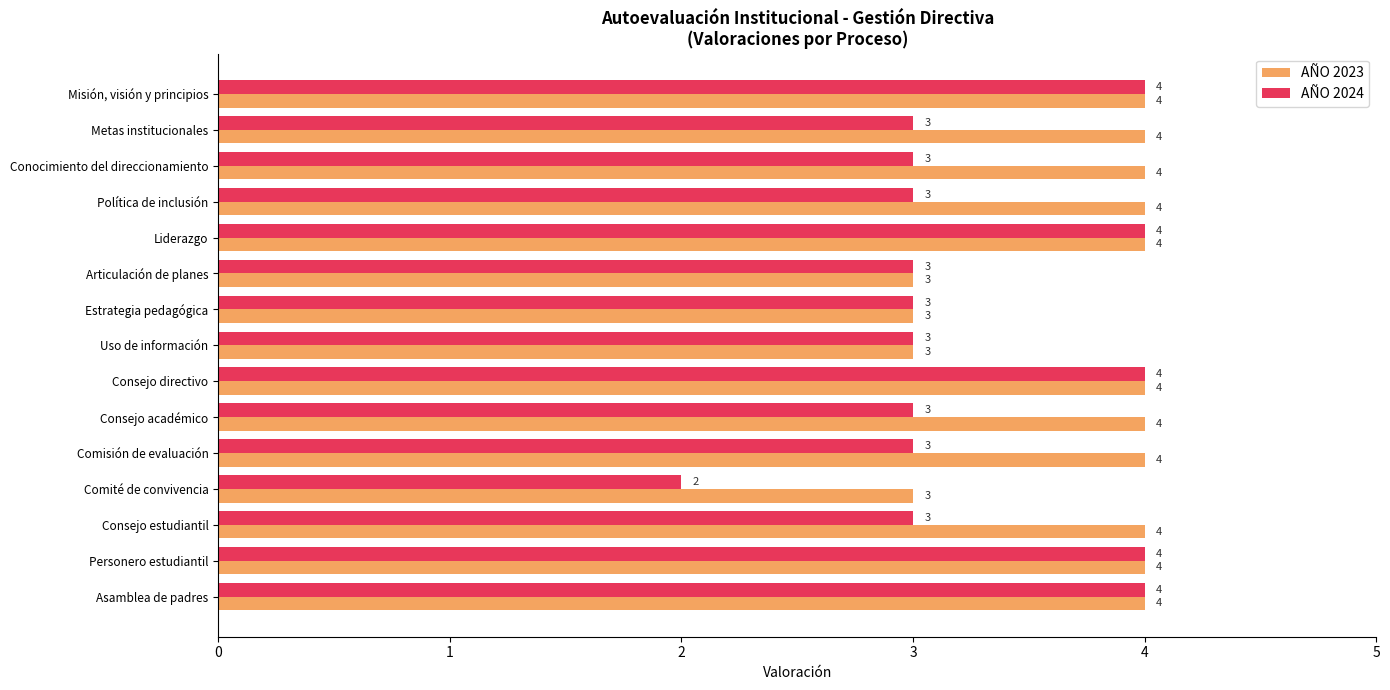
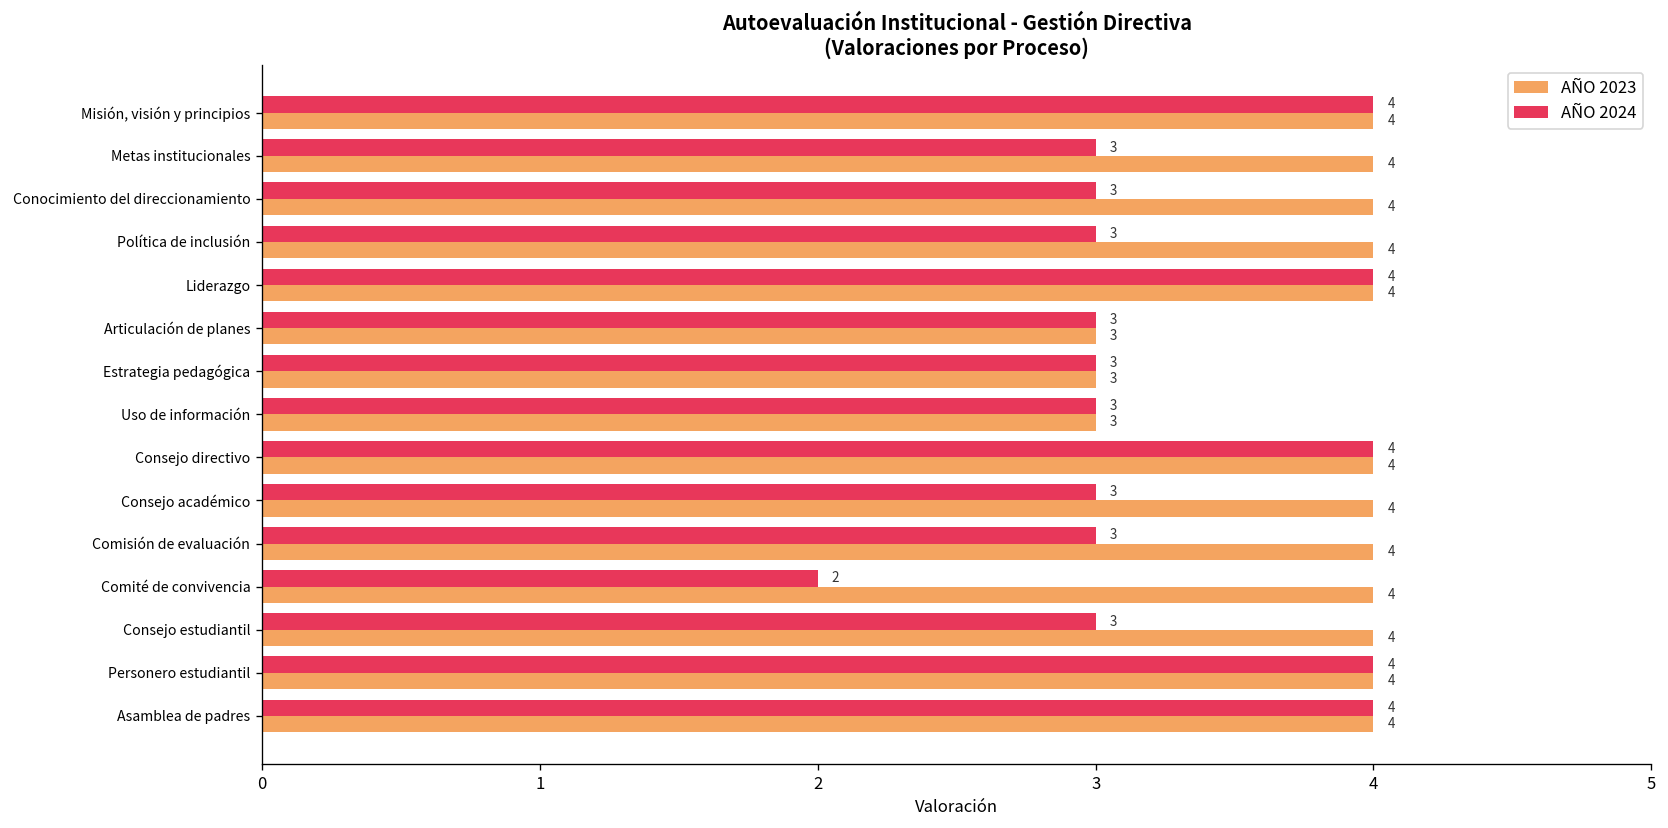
AÑO 2023, Comité de convivencia: 3 -> 4
